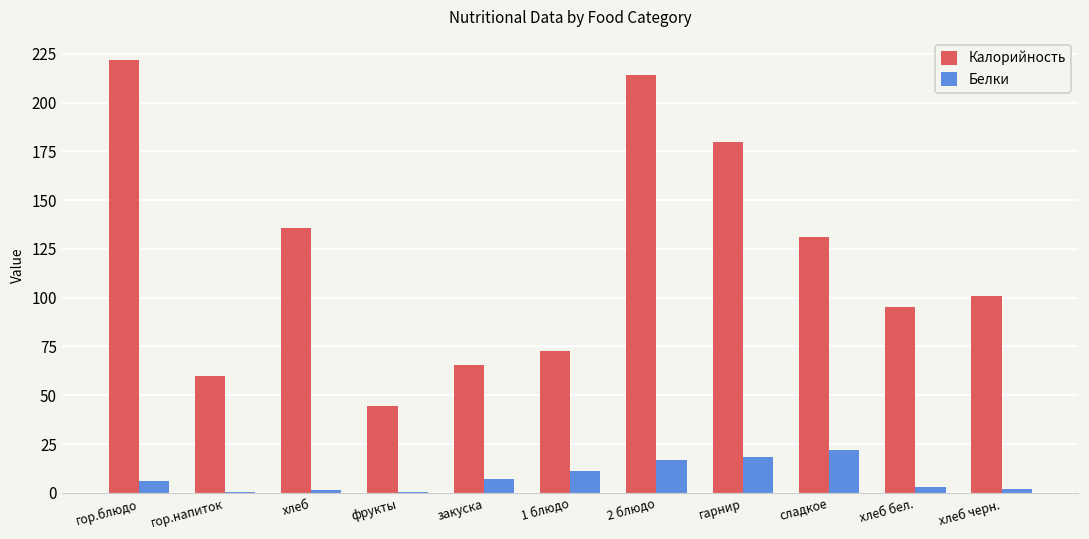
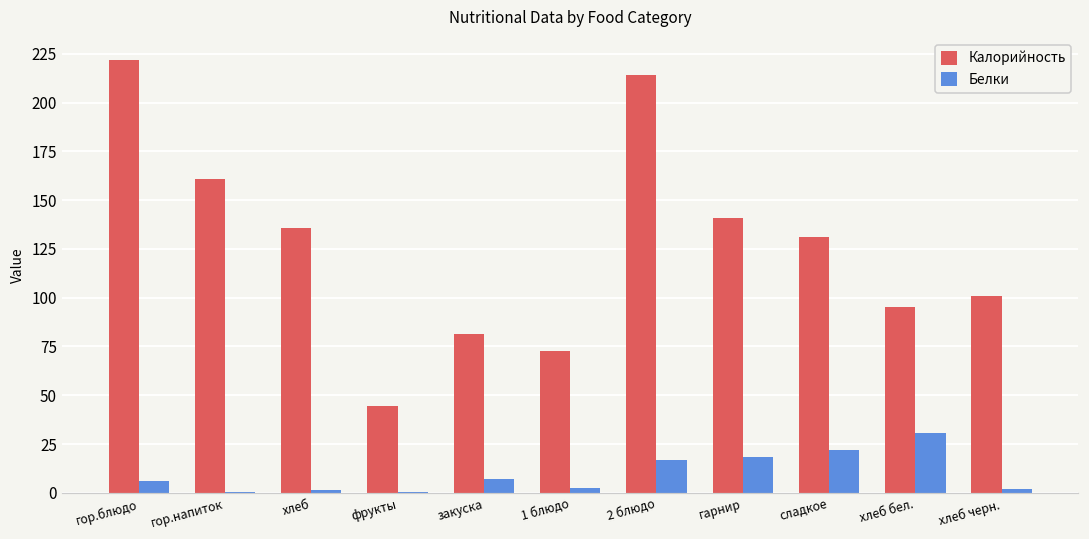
Калорийность, гор.напиток: 60 -> 161
Калорийность, закуска: 65 -> 82
Белки, 1 блюдо: 11 -> 2
Калорийность, гарнир: 180 -> 141
Белки, хлеб бел.: 3 -> 30
